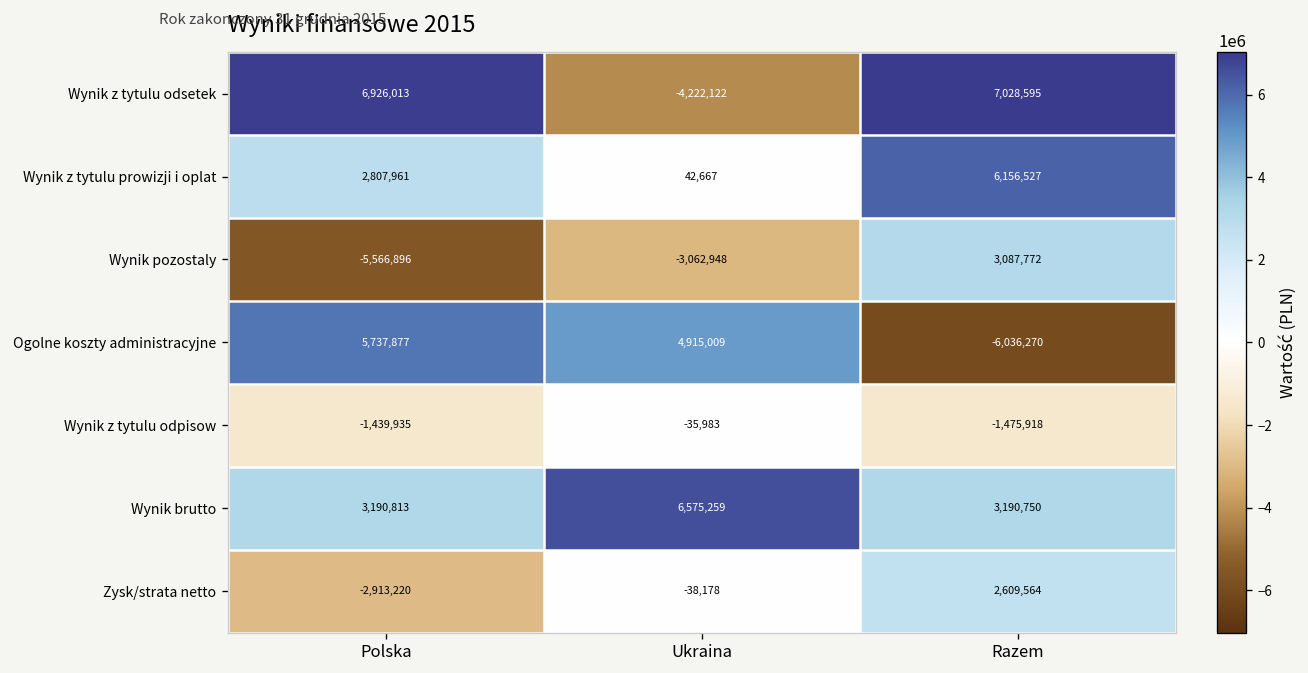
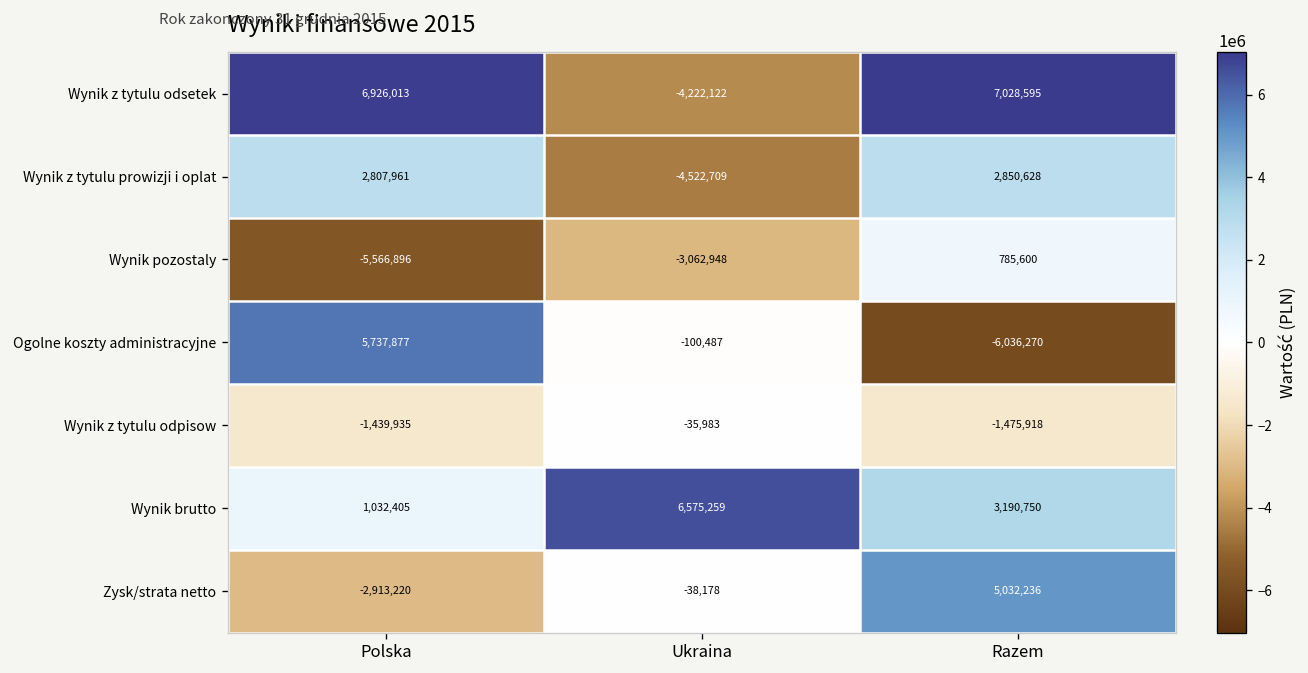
Wynik z tytulu prowizji i oplat, Ukraina: 42,667 -> -4,522,709
Wynik z tytulu prowizji i oplat, Razem: 6,156,527 -> 2,850,628
Wynik pozostaly, Razem: 3,087,772 -> 785,600
Ogolne koszty administracyjne, Ukraina: 4,915,009 -> -100,487
Wynik brutto, Polska: 3,190,813 -> 1,032,405
Zysk/strata netto, Razem: 2,609,564 -> 5,032,236
